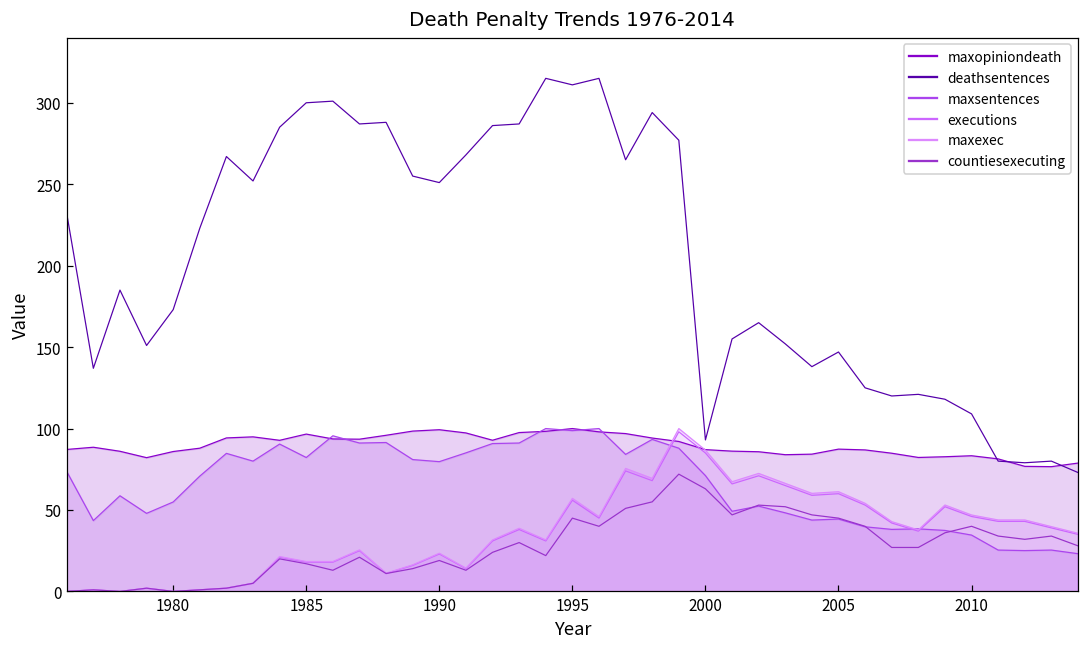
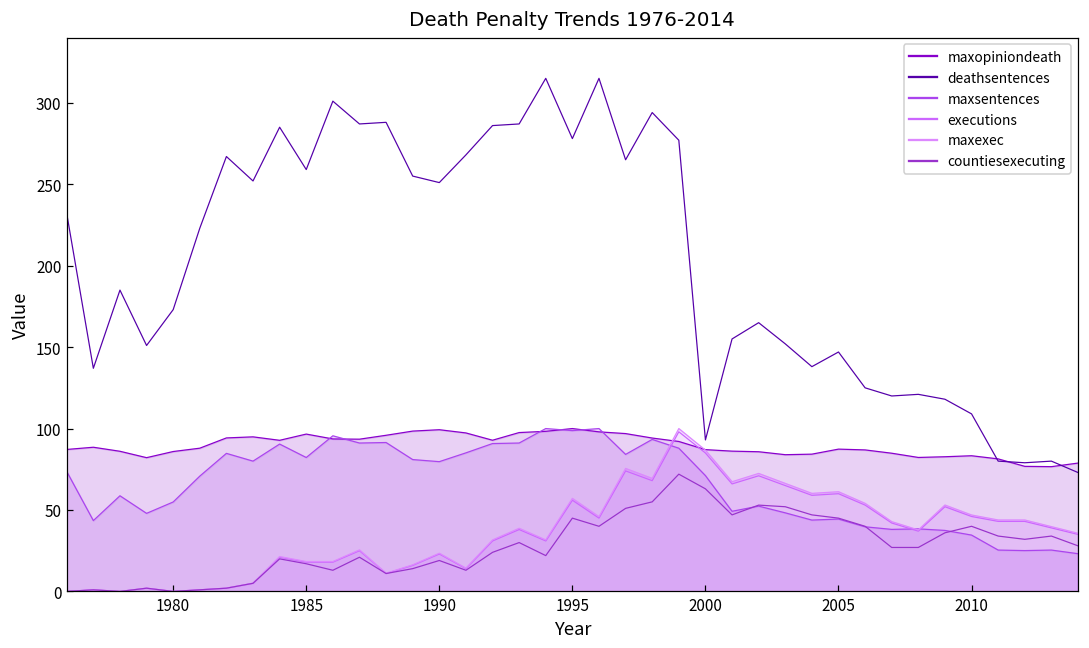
deathsentences, 1985: 300 -> 259
deathsentences, 1995: 311 -> 278
